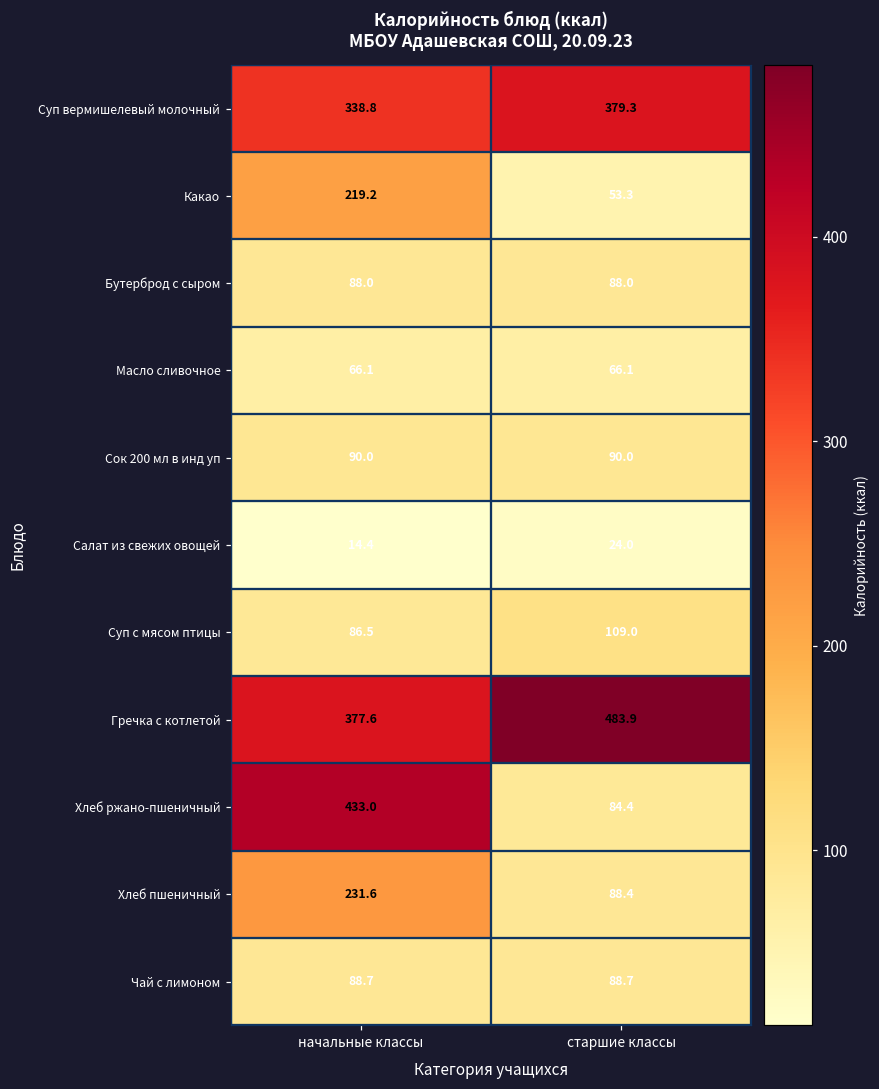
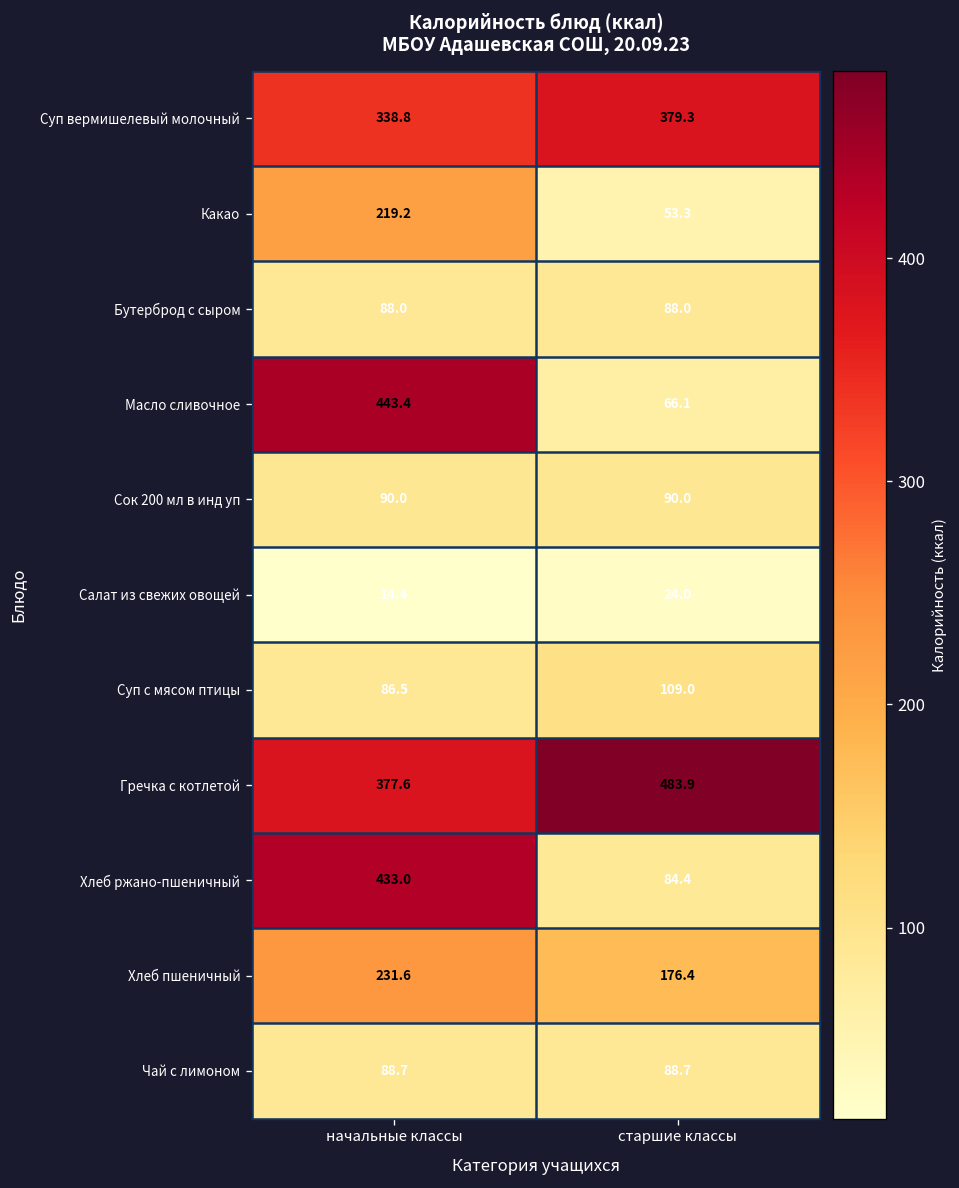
Масло сливочное, начальные классы: 66.1 -> 443.4
Хлеб пшеничный, старшие классы: 88.4 -> 176.4
